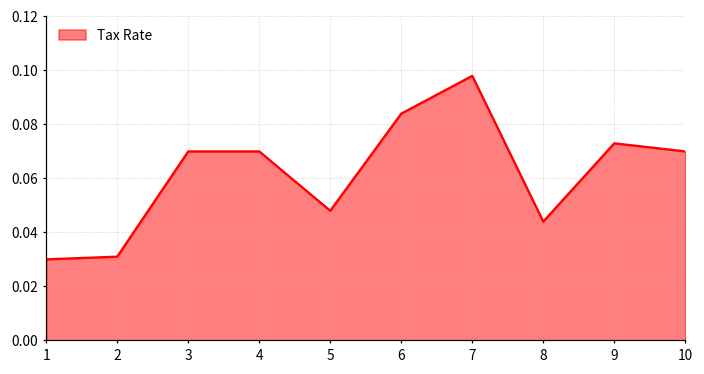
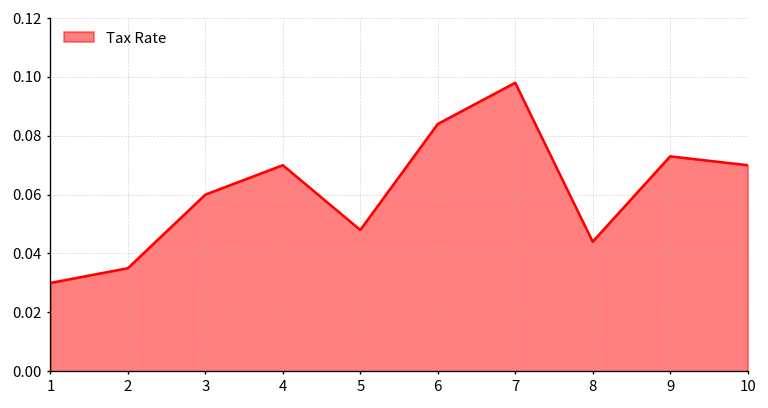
2: 0.031 -> 0.035
3: 0.07 -> 0.06
